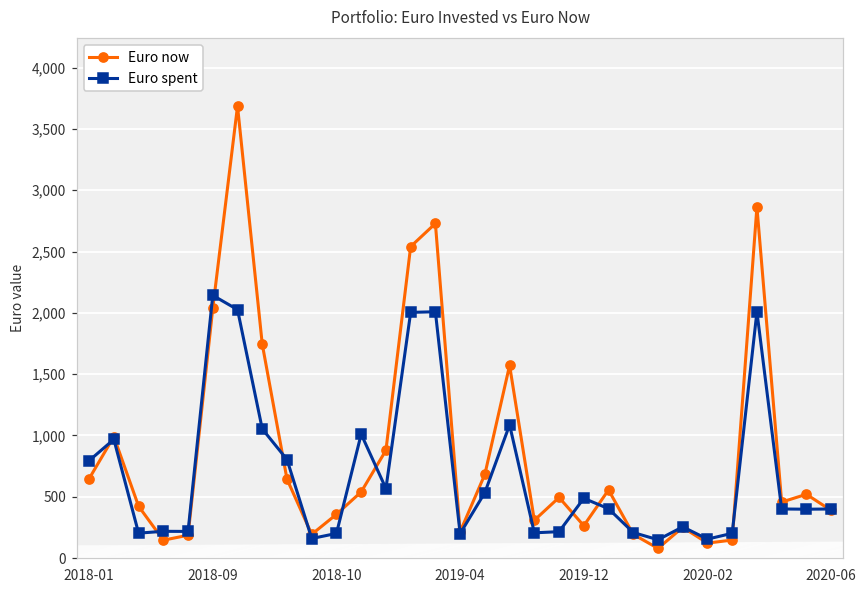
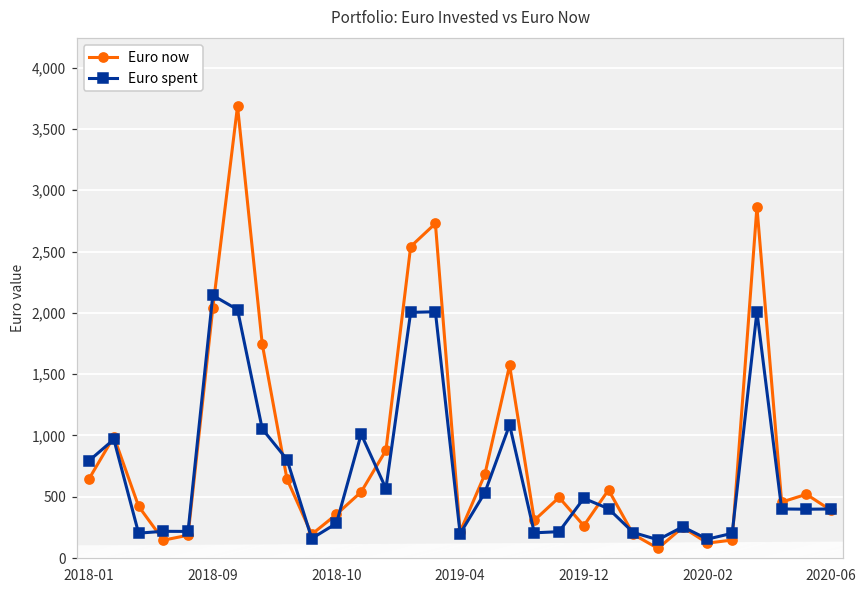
Euro spent, 2018-10: 200 -> 280
